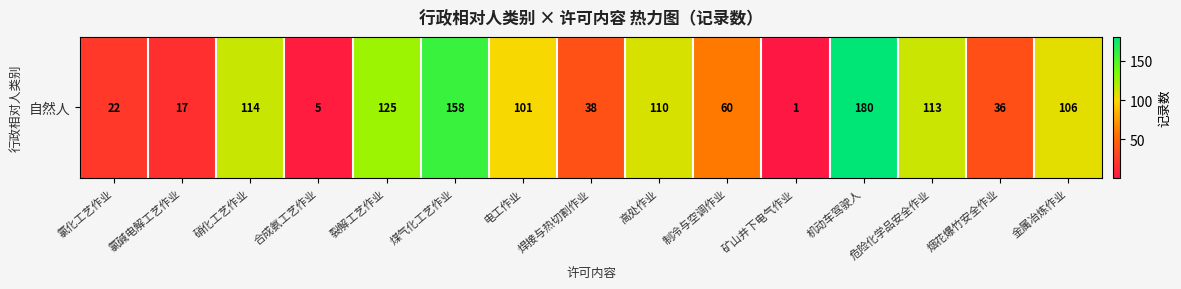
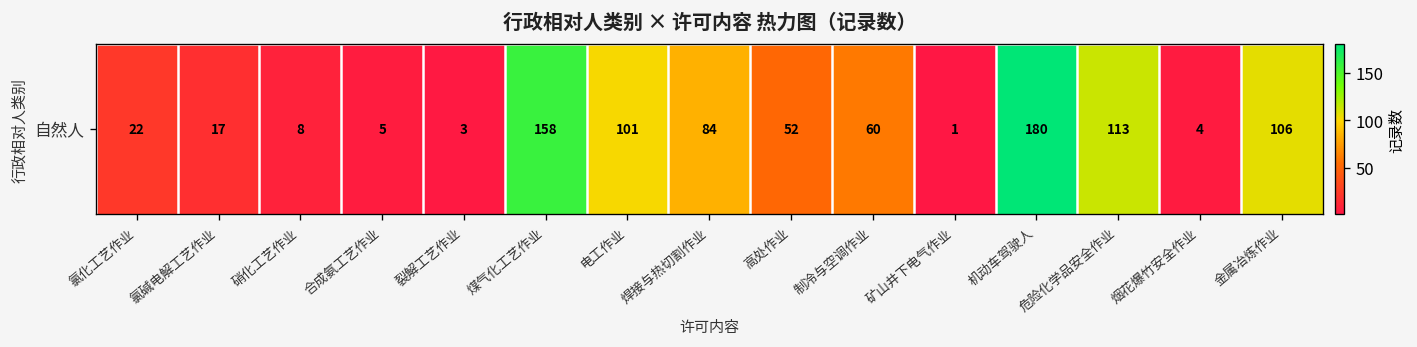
自然人, 硝化工艺作业: 114 -> 8
自然人, 裂解工艺作业: 125 -> 3
自然人, 焊接与热切割作业: 38 -> 84
自然人, 高处作业: 110 -> 52
自然人, 烟花爆竹安全作业: 36 -> 4
